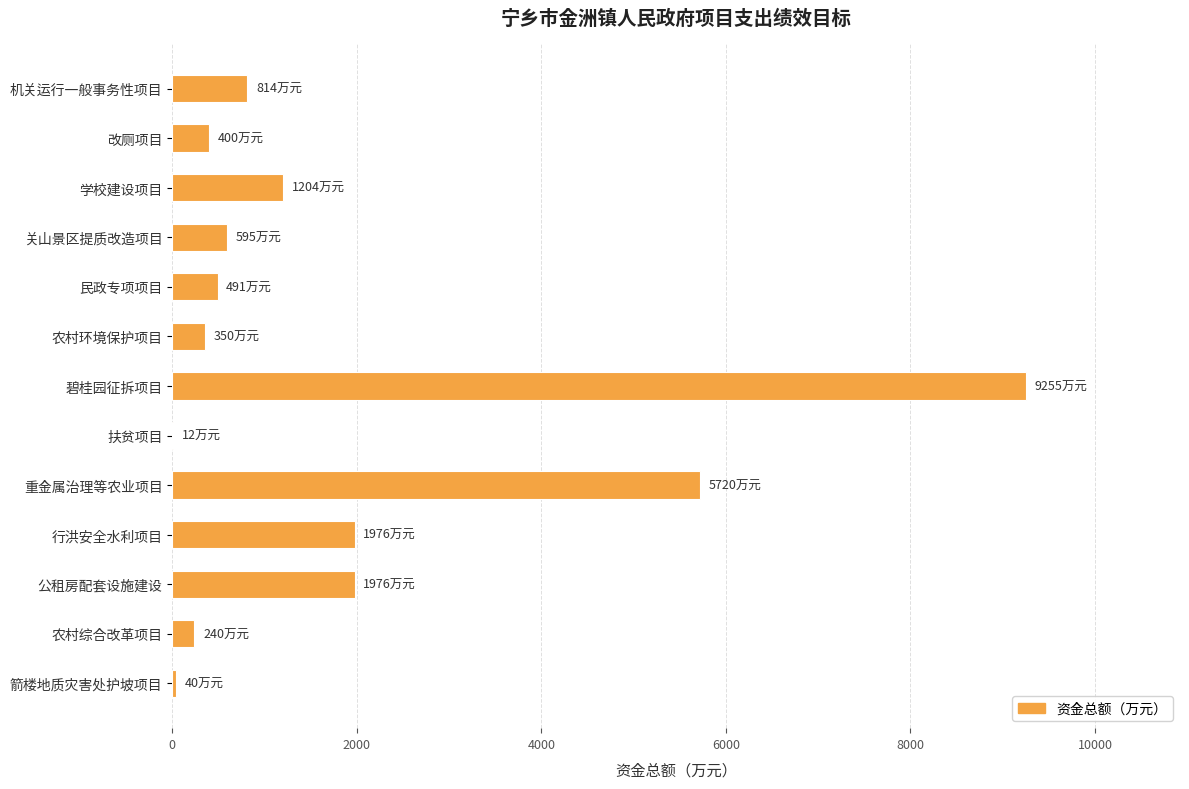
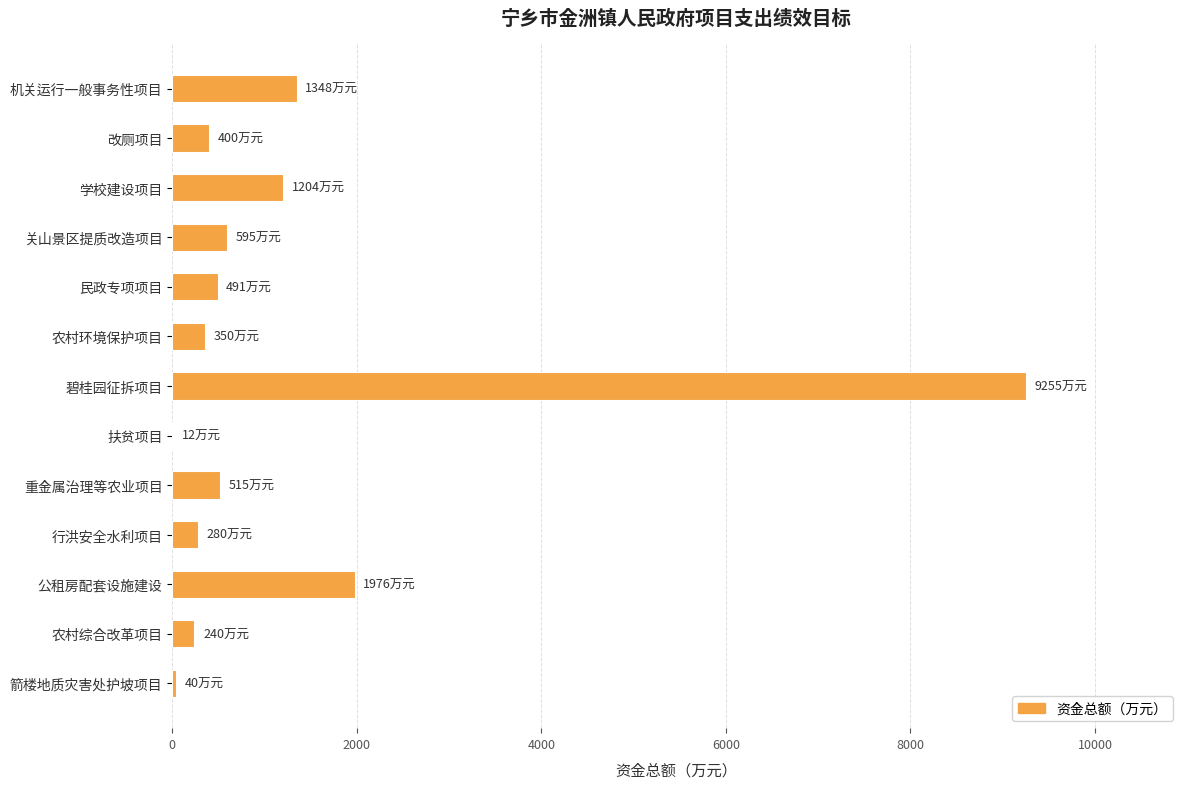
机关运行一般事务性项目: 814 -> 1348
重金属治理等农业项目: 5720 -> 515
行洪安全水利项目: 1976 -> 280
